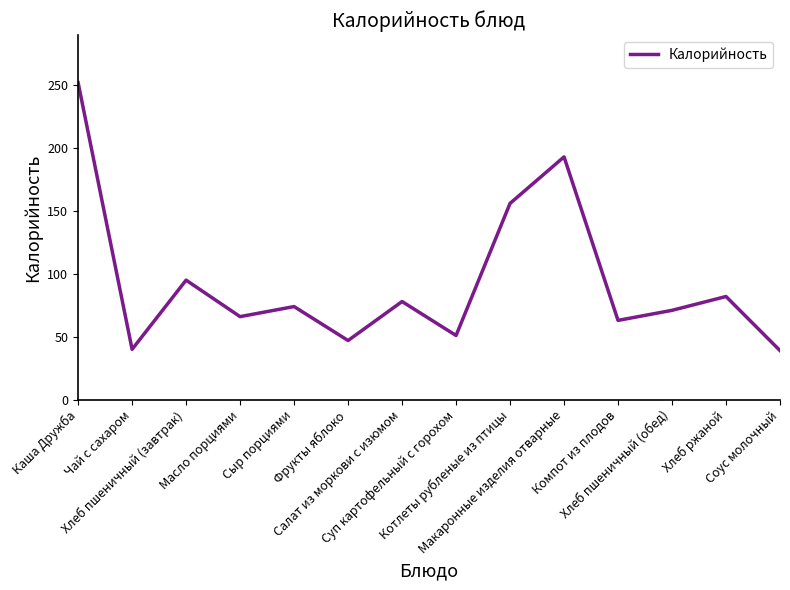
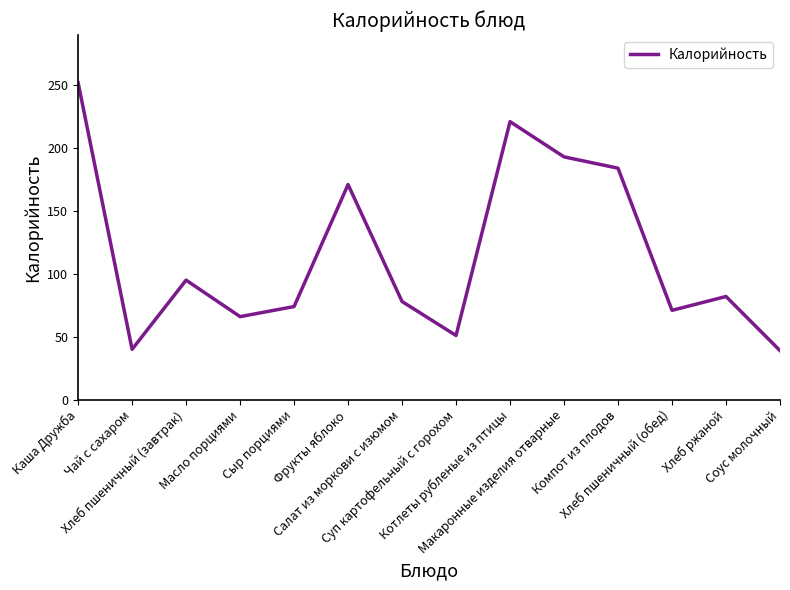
Фрукты яблоко: 47 -> 171
Котлеты рубленые из птицы: 156 -> 221
Компот из плодов: 63 -> 184
